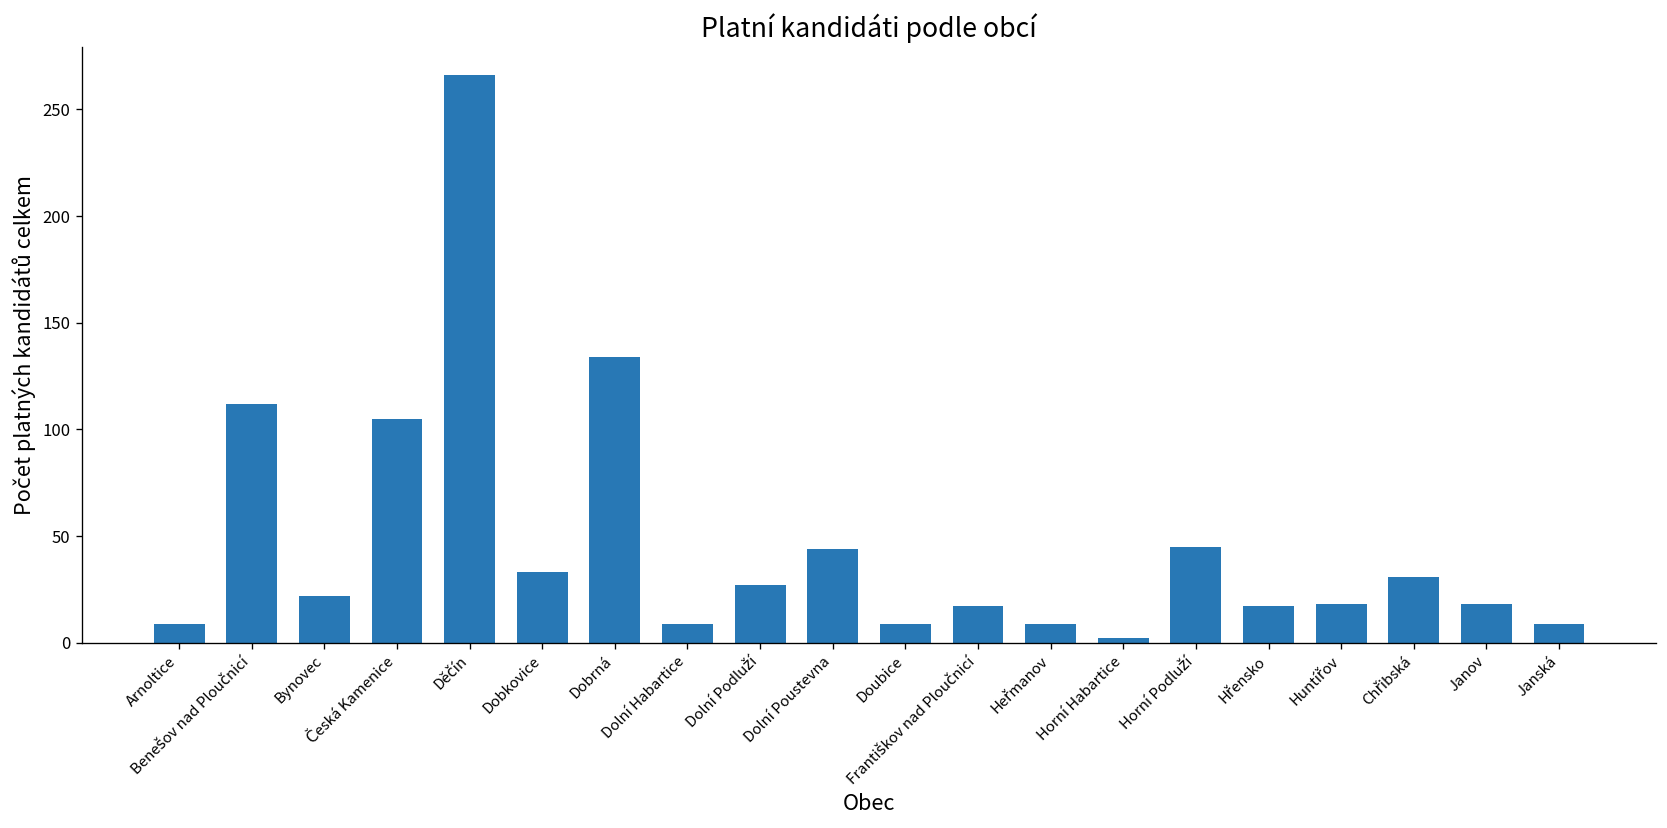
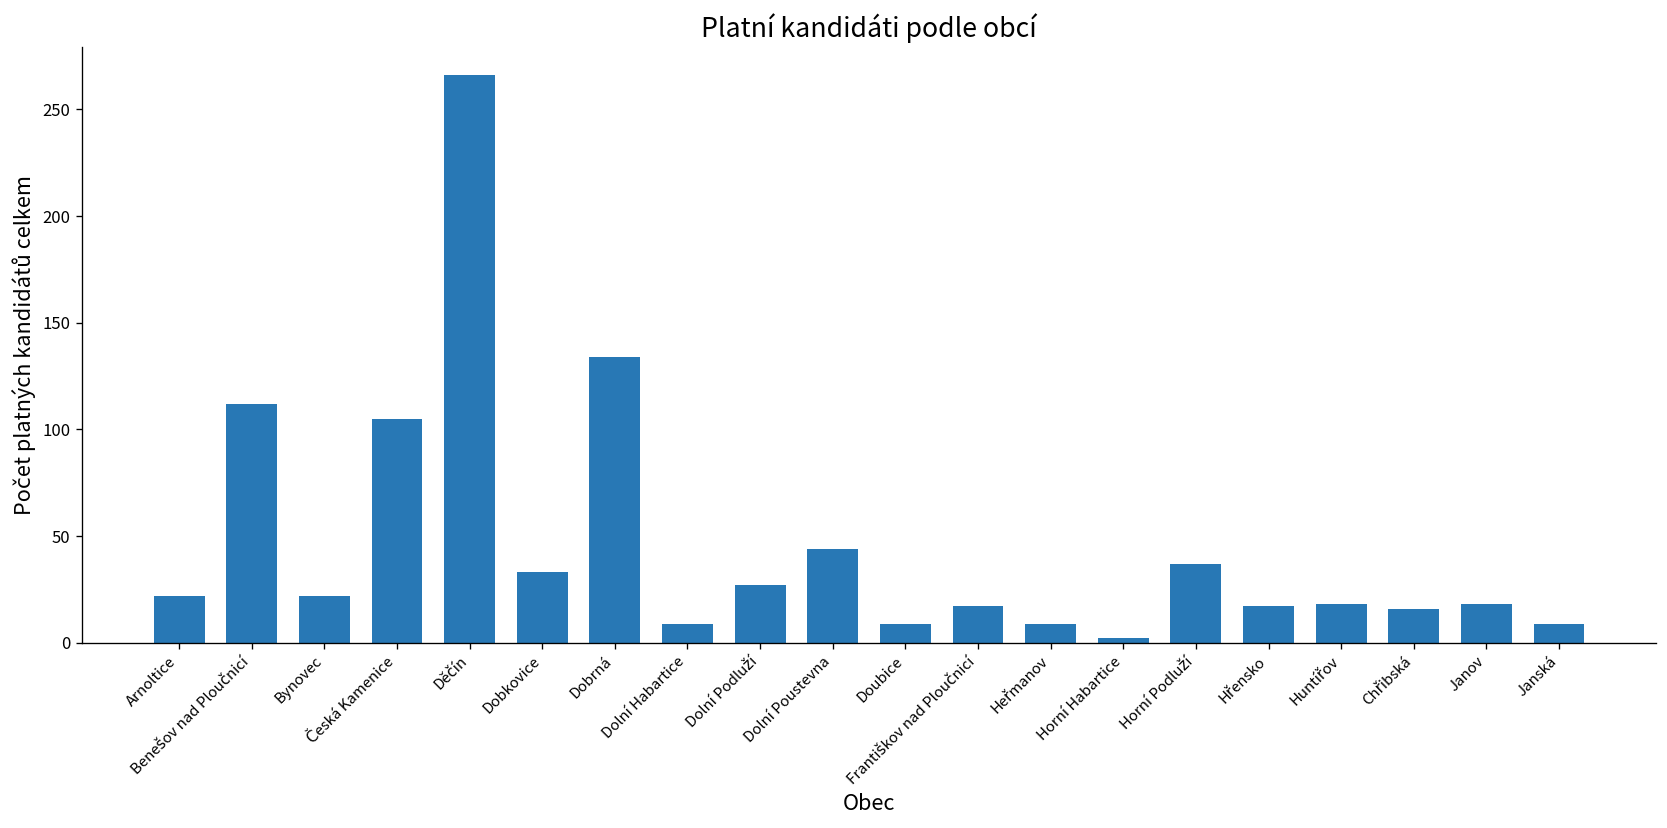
Arnoltice: 9 -> 22
Horní Podluží: 45 -> 37
Chřibská: 31 -> 16
